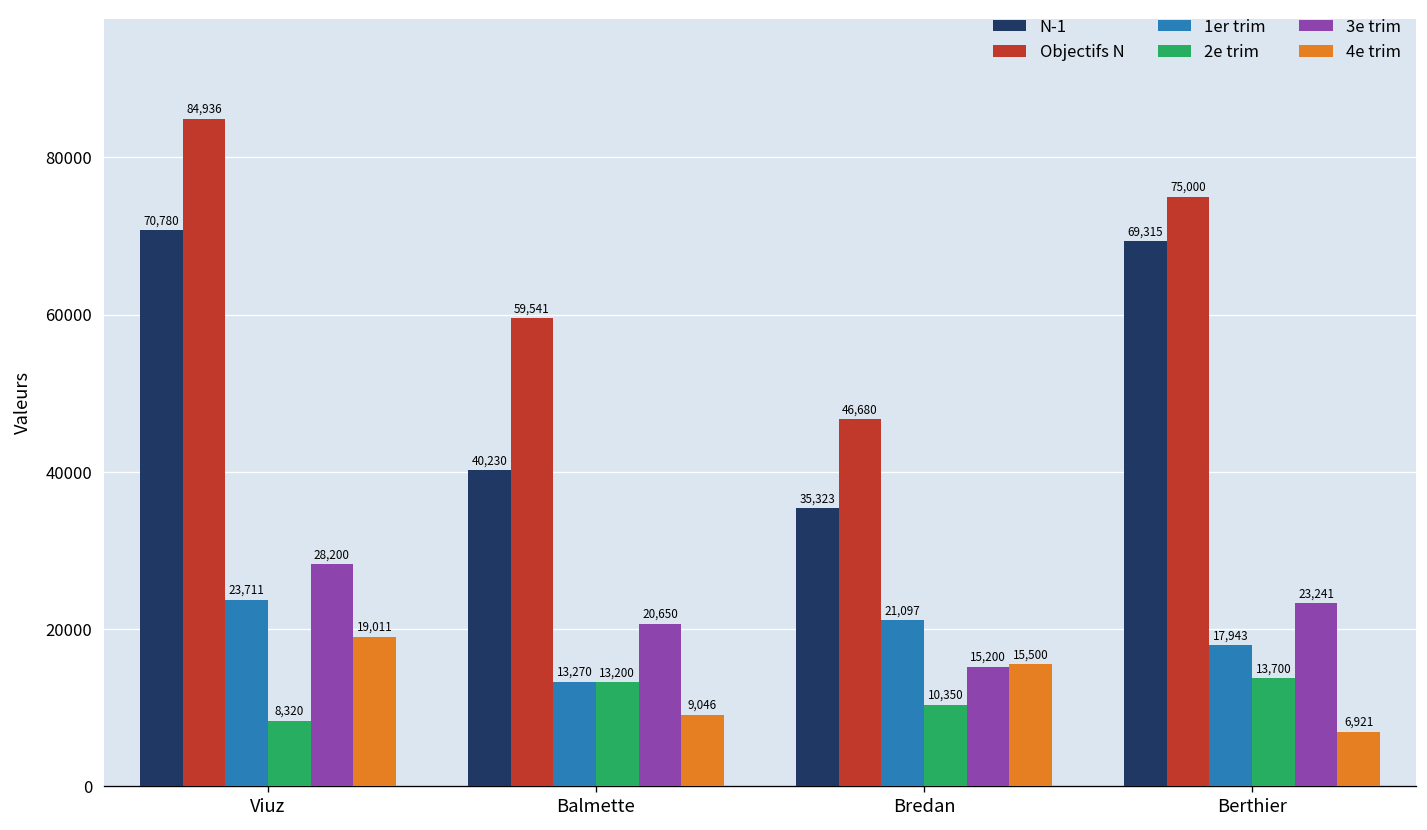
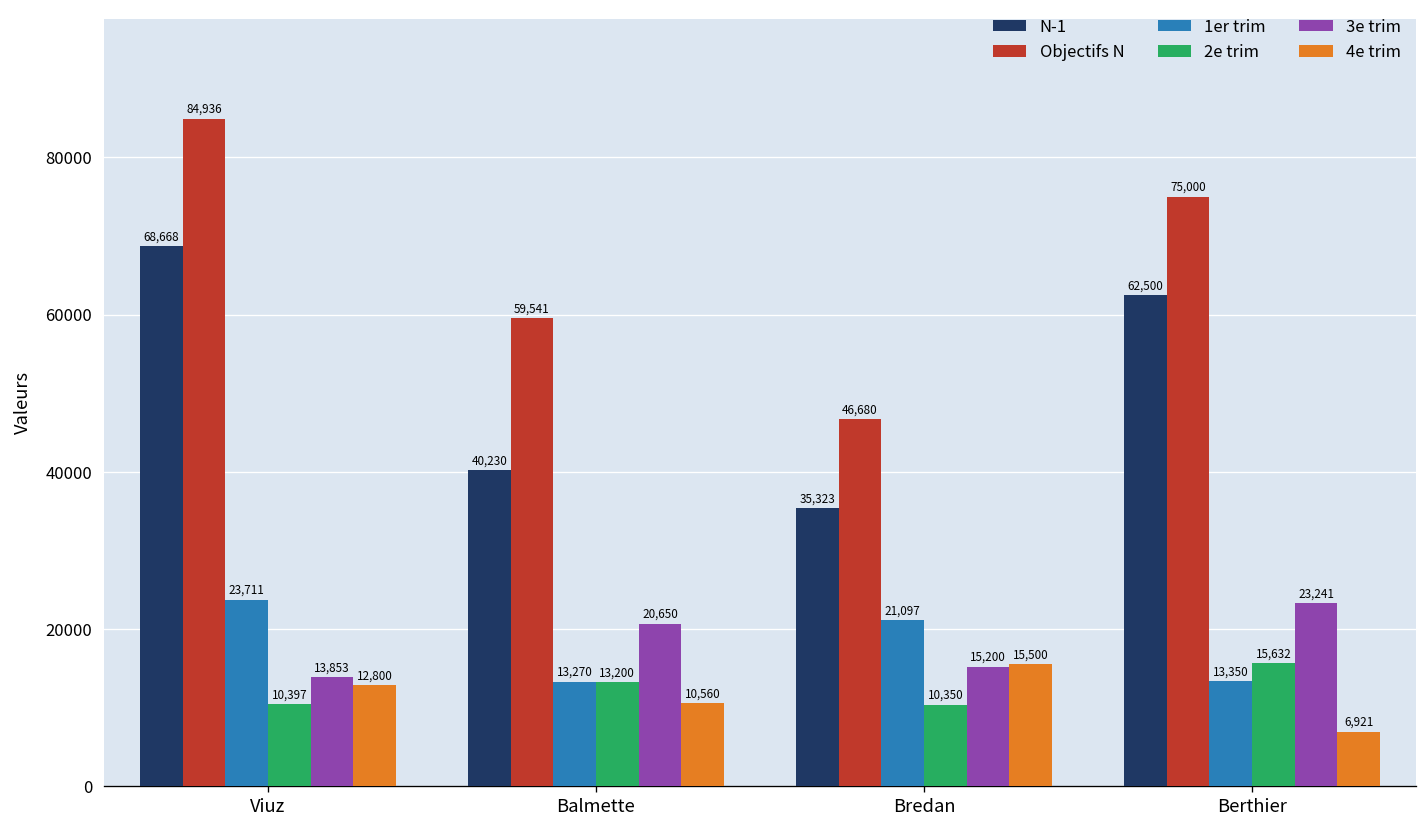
N-1, Viuz: 70,780 -> 68,668
2e trim, Viuz: 8,320 -> 10,397
3e trim, Viuz: 28,200 -> 13,853
4e trim, Viuz: 19,011 -> 12,800
4e trim, Balmette: 9,046 -> 10,560
N-1, Berthier: 69,315 -> 62,500
1er trim, Berthier: 17,943 -> 13,350
2e trim, Berthier: 13,700 -> 15,632
